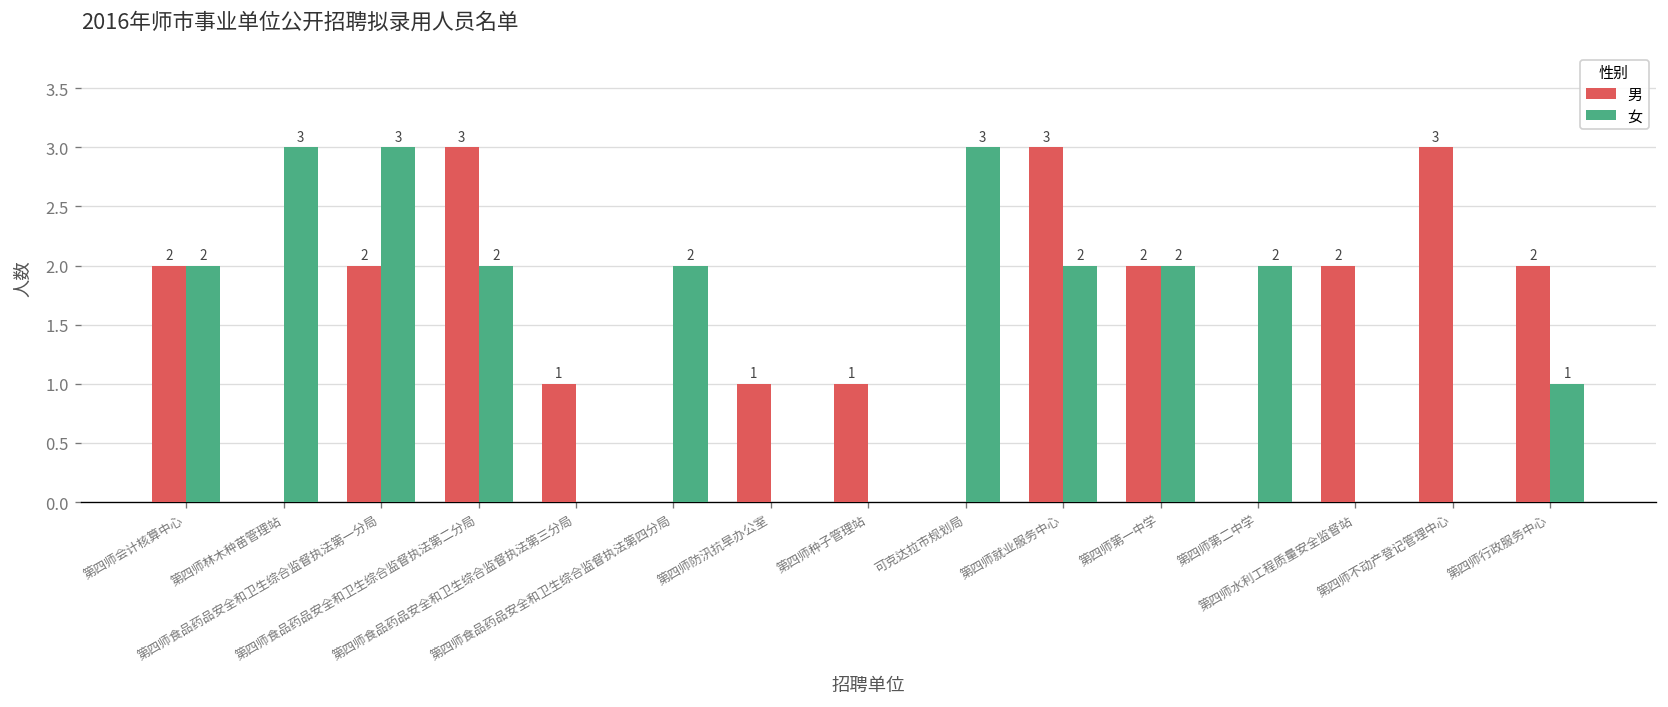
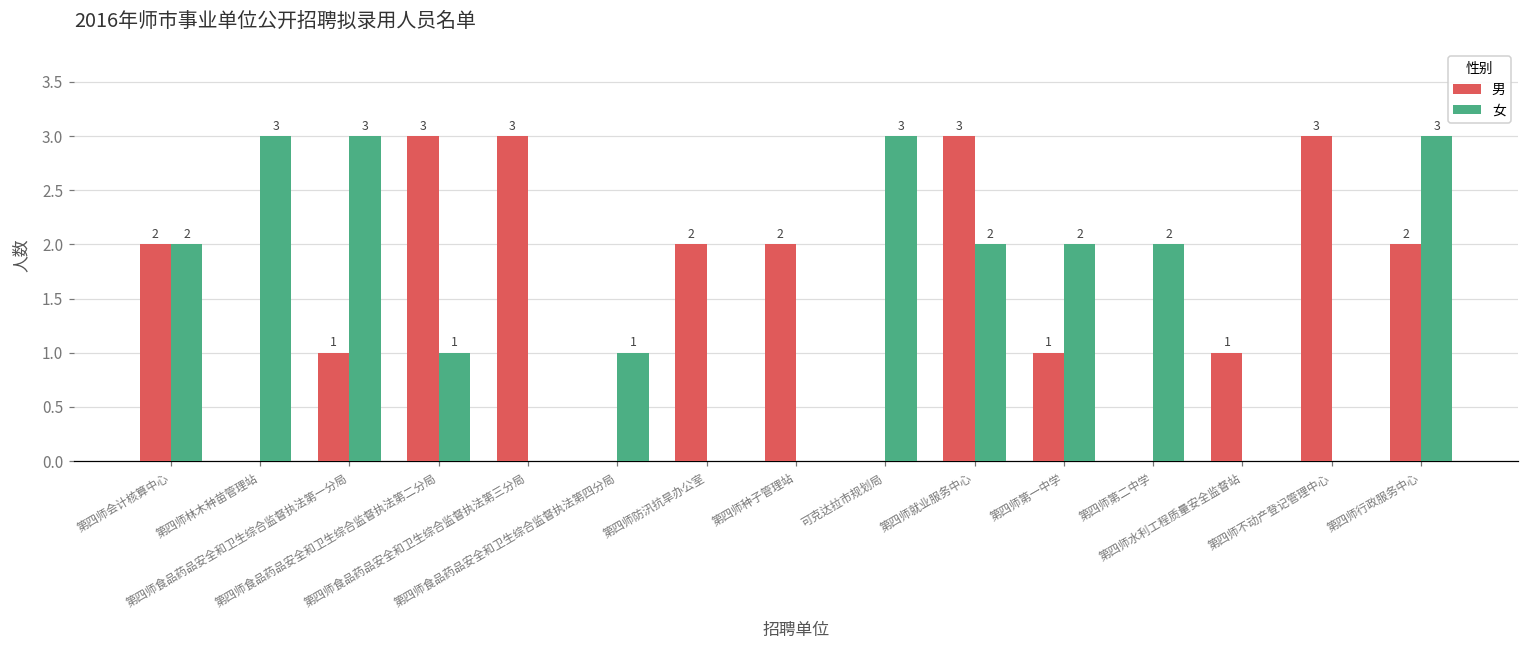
男, 第四师食品药品安全和卫生综合监督执法第一分局: 2 -> 1
女, 第四师食品药品安全和卫生综合监督执法第二分局: 2 -> 1
男, 第四师食品药品安全和卫生综合监督执法第三分局: 1 -> 3
女, 第四师食品药品安全和卫生综合监督执法第四分局: 2 -> 1
男, 第四师防汛抗旱办公室: 1 -> 2
男, 第四师种子管理站: 1 -> 2
男, 第四师第一中学: 2 -> 1
男, 第四师水利工程质量安全监督站: 2 -> 1
女, 第四师行政服务中心: 1 -> 3
